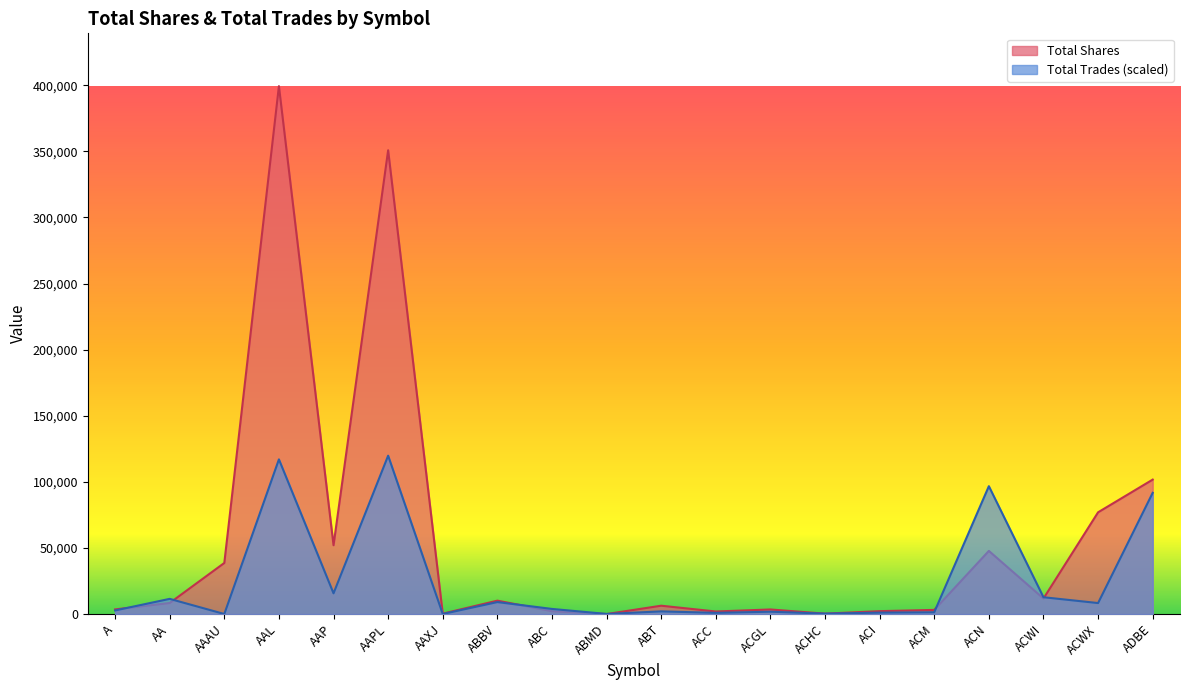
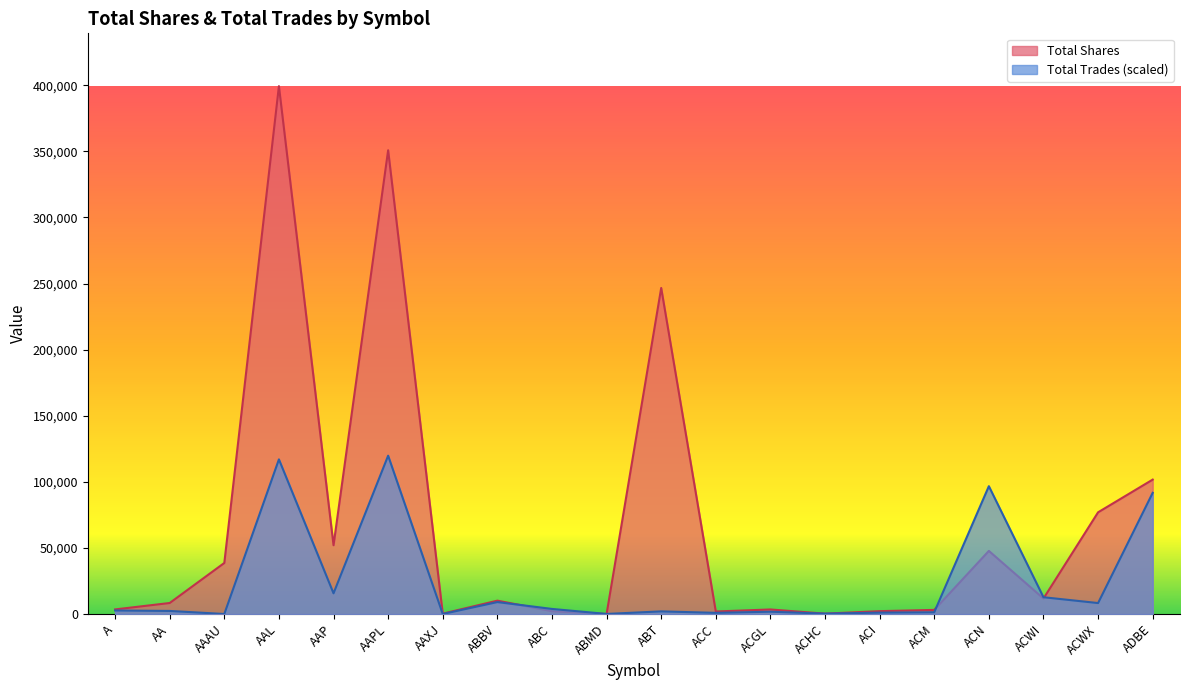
Total Trades (scaled), AA: 11,000 -> 2,000
Total Shares, ABT: 6,000 -> 247,000
